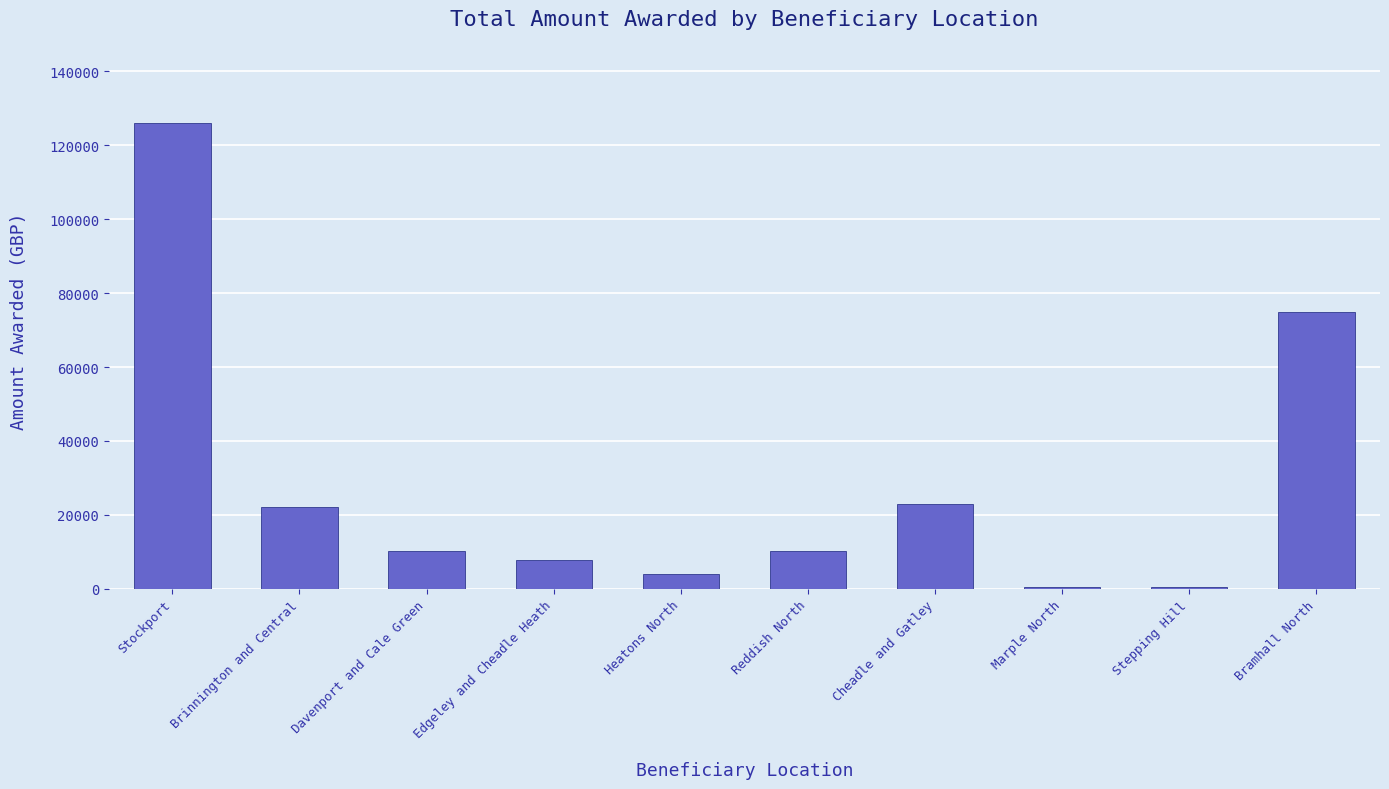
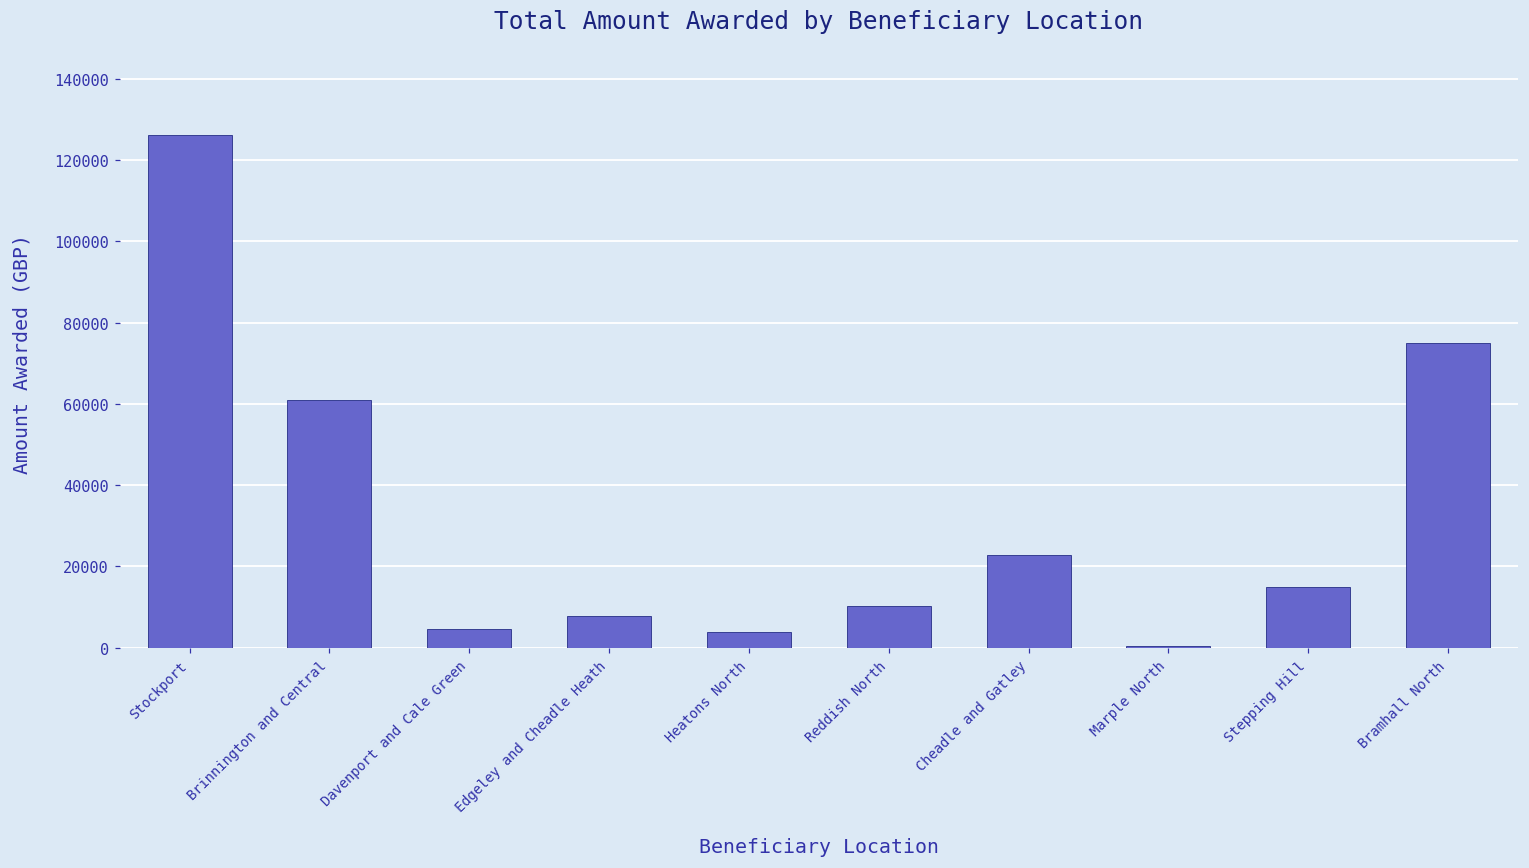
Brinnington and Central: 22000 -> 61000
Davenport and Cale Green: 10000 -> 5000
Stepping Hill: 1000 -> 15000
